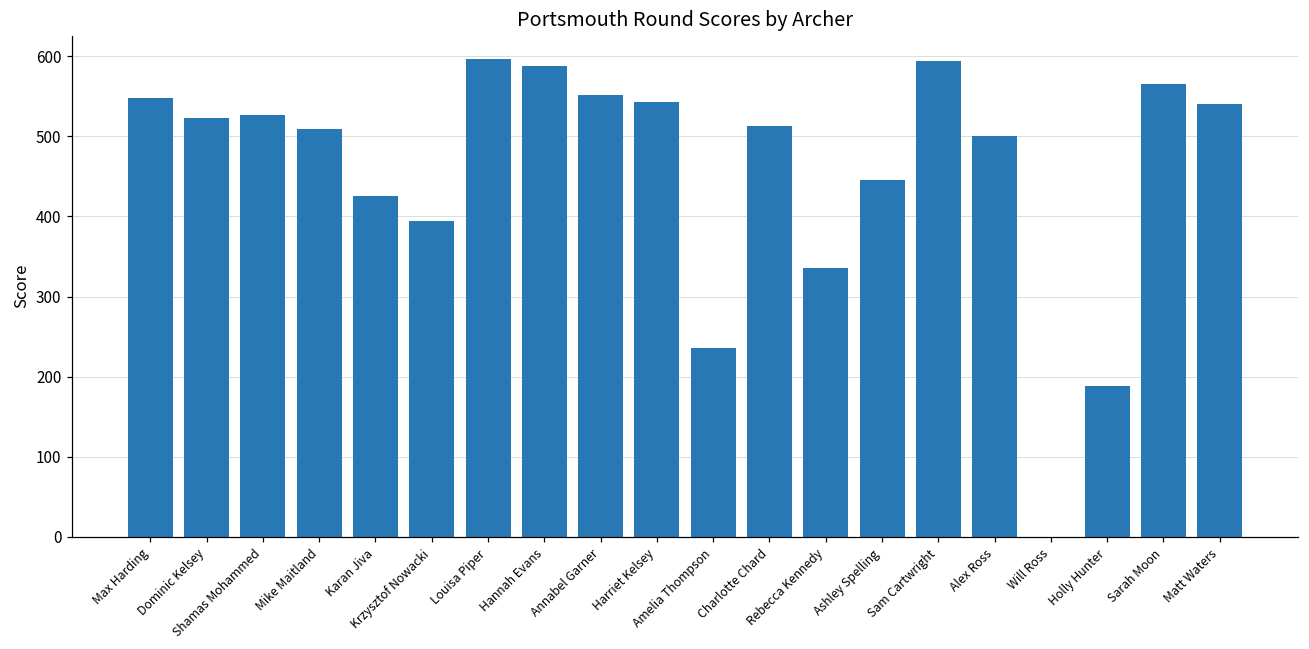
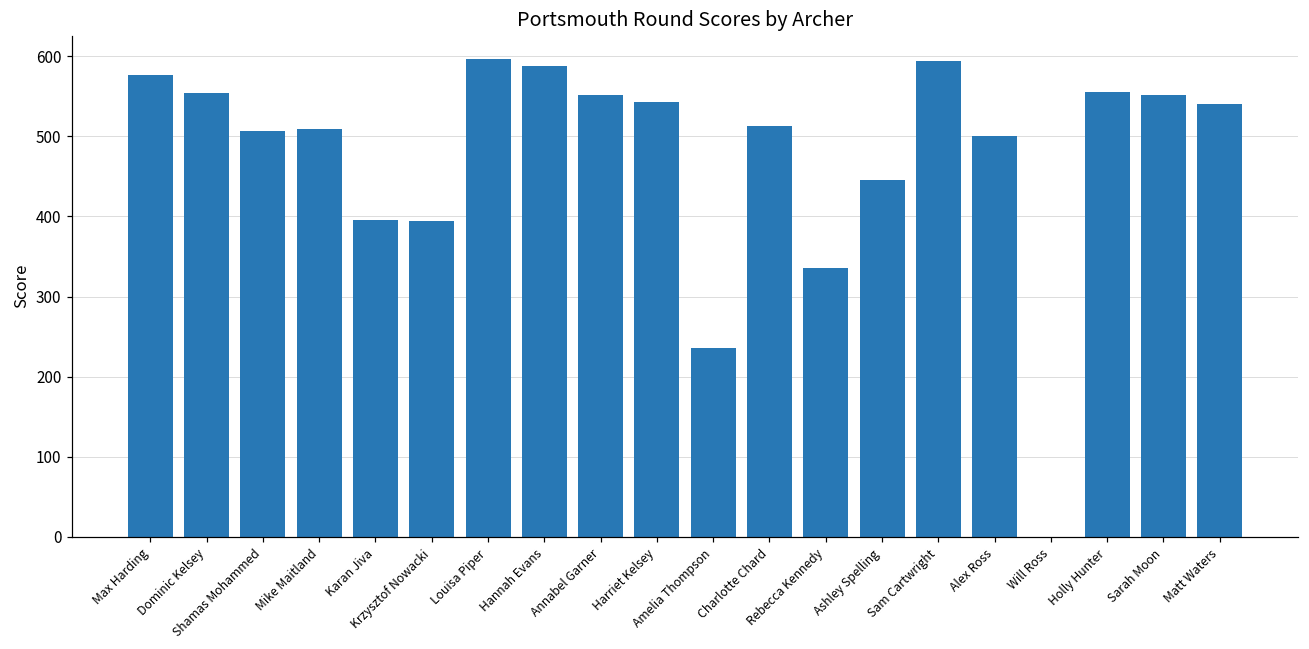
Max Harding: 550 -> 580
Dominic Kelsey: 520 -> 550
Shamas Mohammed: 530 -> 510
Karan Jiva: 430 -> 400
Holly Hunter: 190 -> 560
Sarah Moon: 570 -> 550
